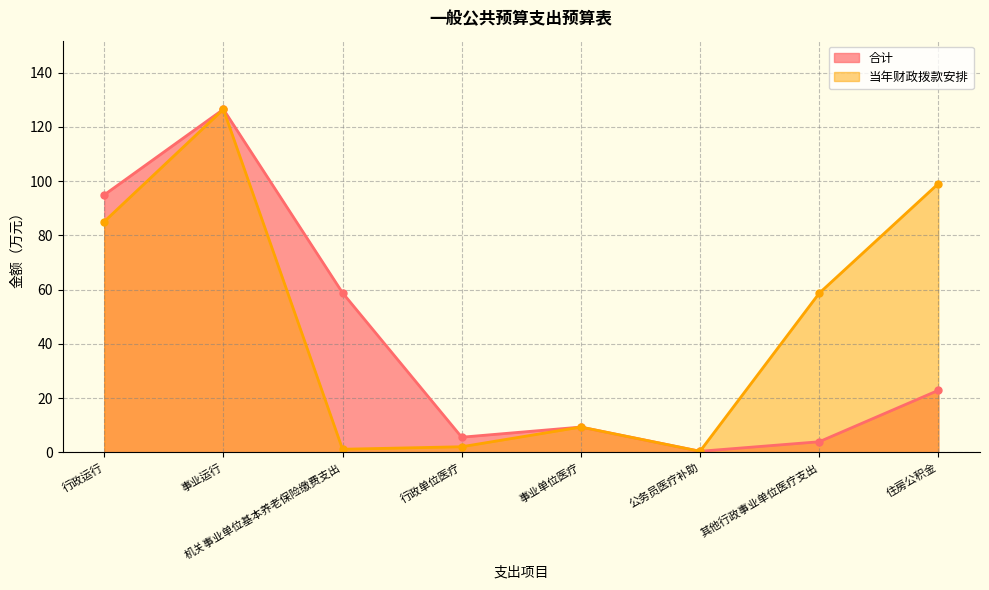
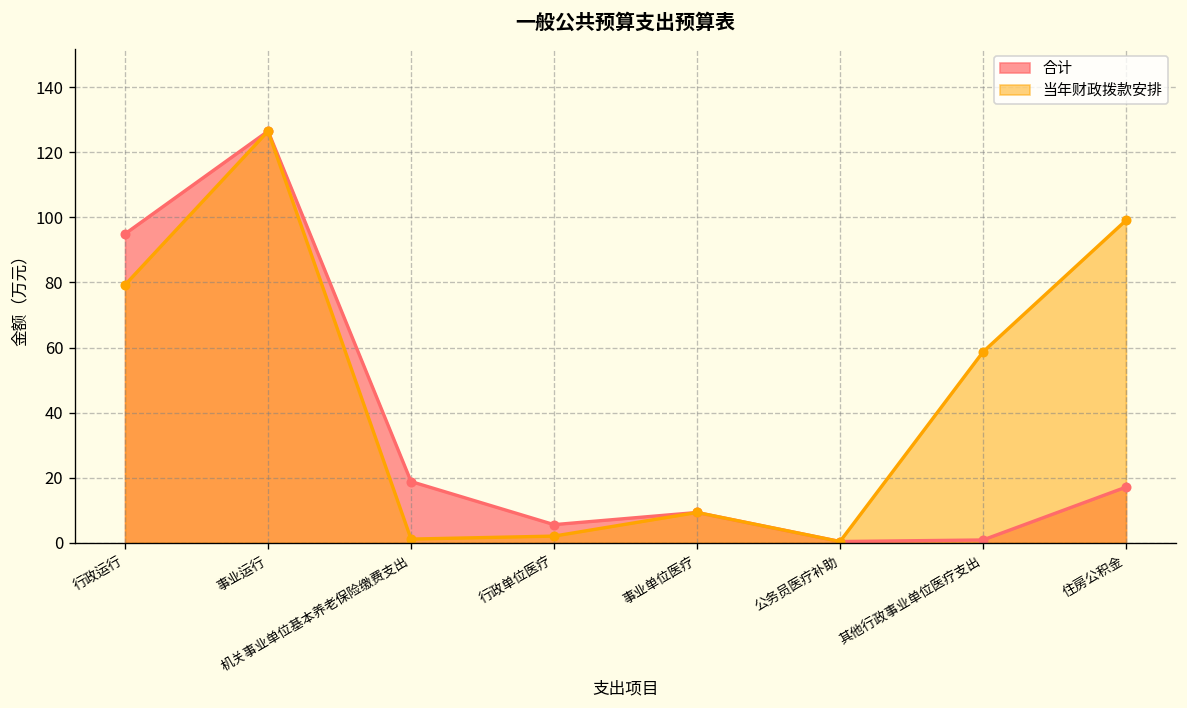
当年财政拨款安排, 行政运行: 85 -> 79
合计, 机关事业单位基本养老保险缴费支出: 59 -> 19
合计, 其他行政事业单位医疗支出: 4 -> 1
合计, 住房公积金: 23 -> 17
